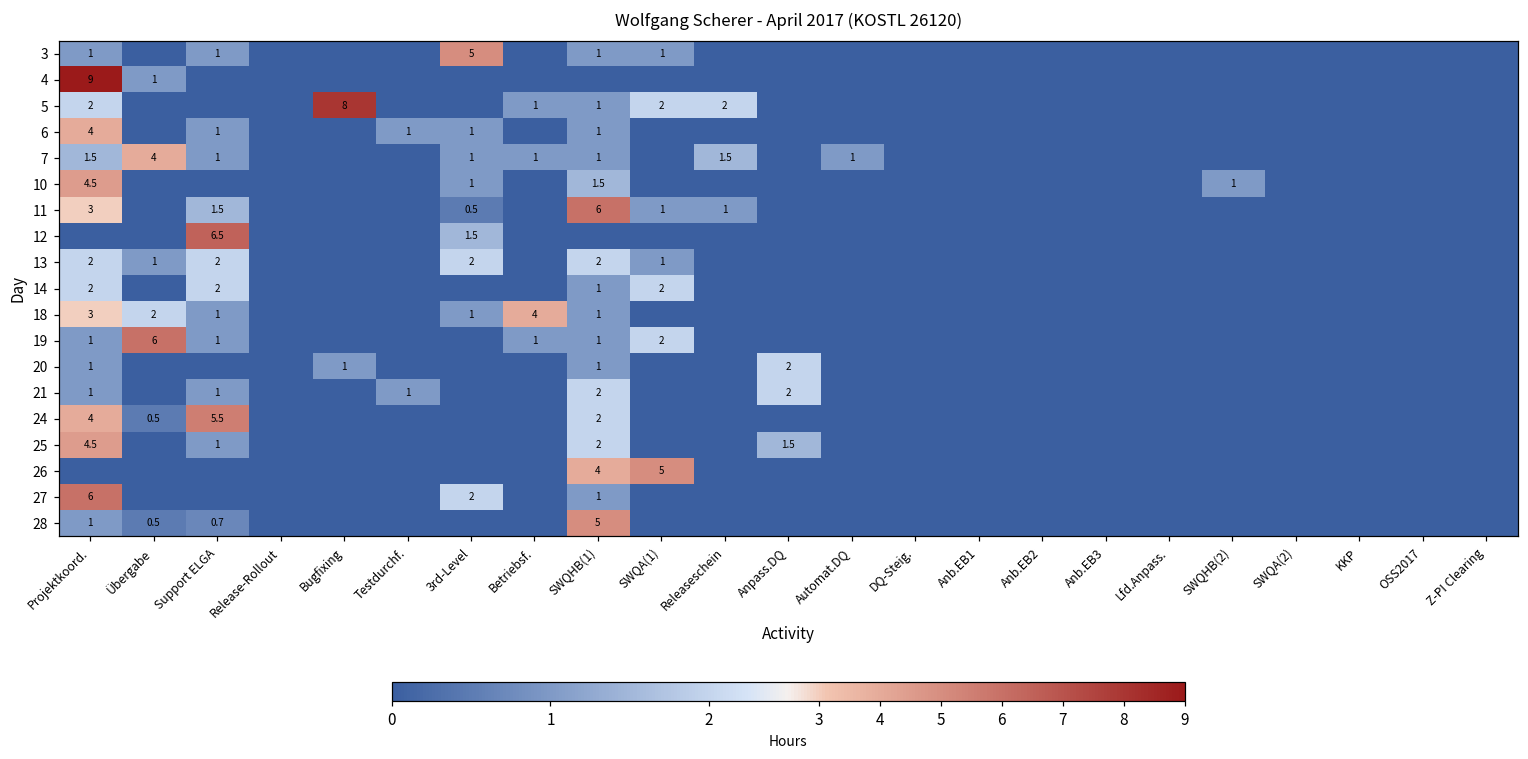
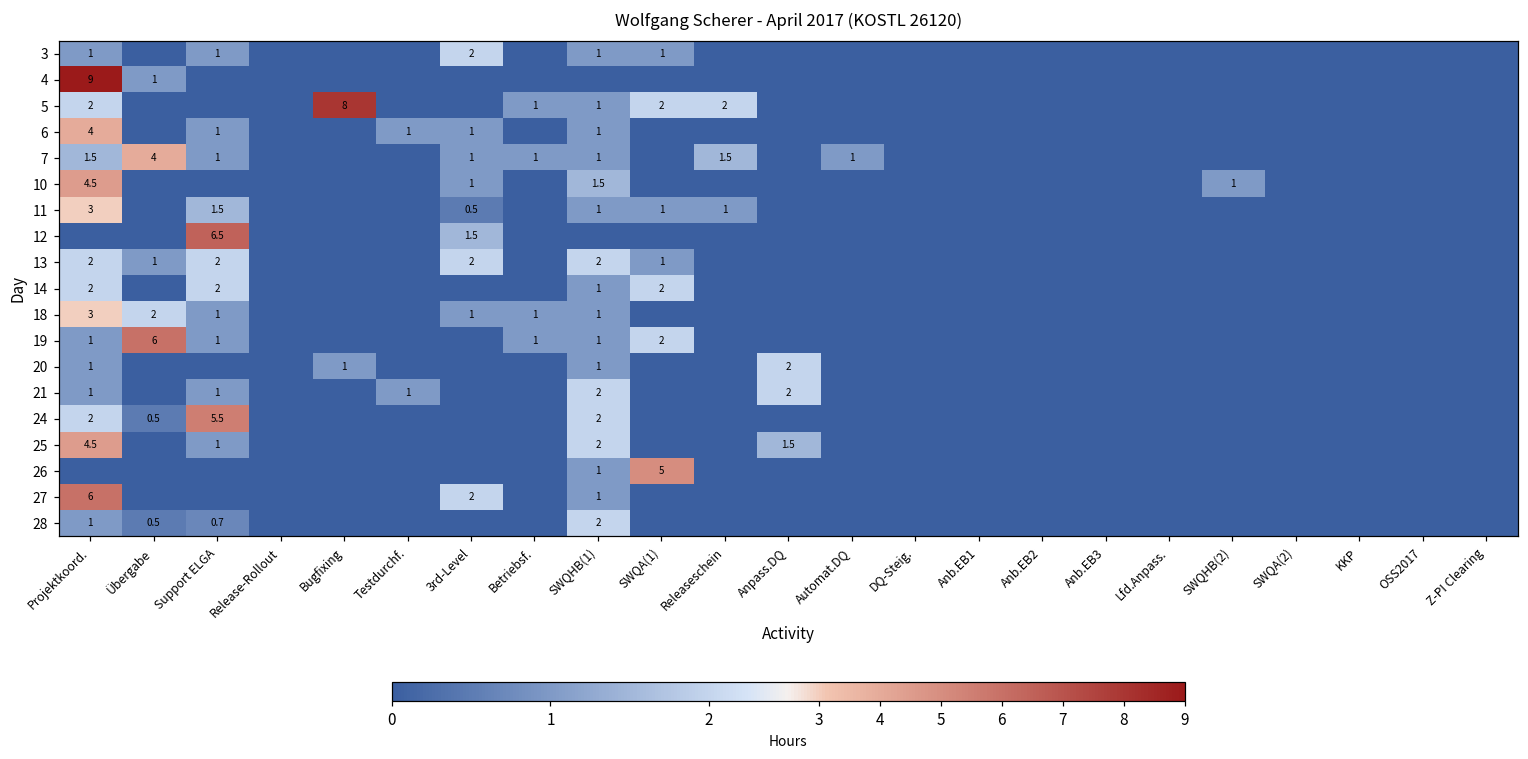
3, 3rd-Level: 5 -> 2
11, SWQHB(1): 6 -> 1
18, Betriebsf.: 4 -> 1
24, Projektkoord.: 4 -> 2
26, SWQHB(1): 4 -> 1
28, SWQHB(1): 5 -> 2
